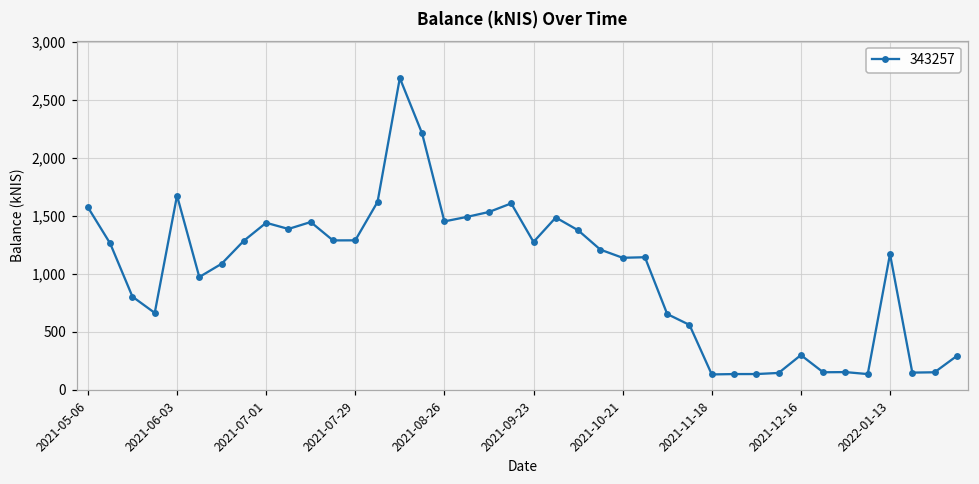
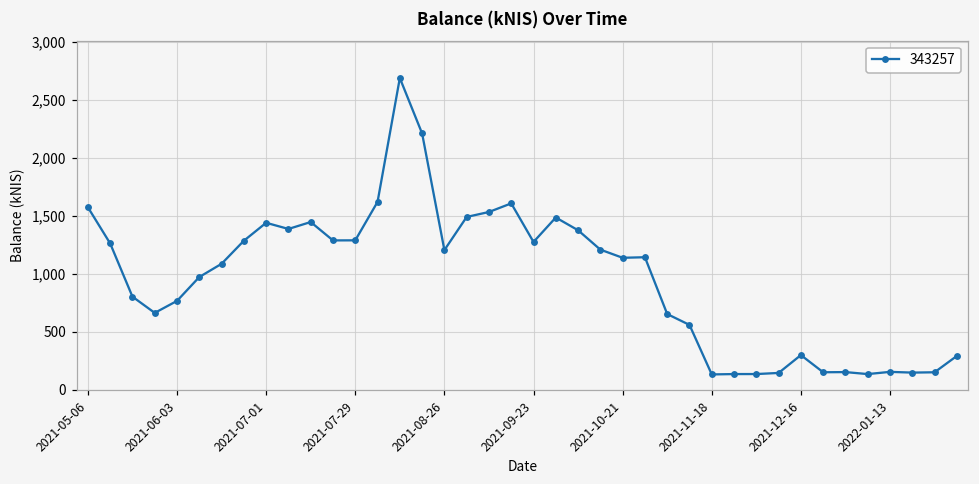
2021-06-03: 1,670 -> 770
2021-08-26: 1,450 -> 1,200
2022-01-13: 1,170 -> 150
